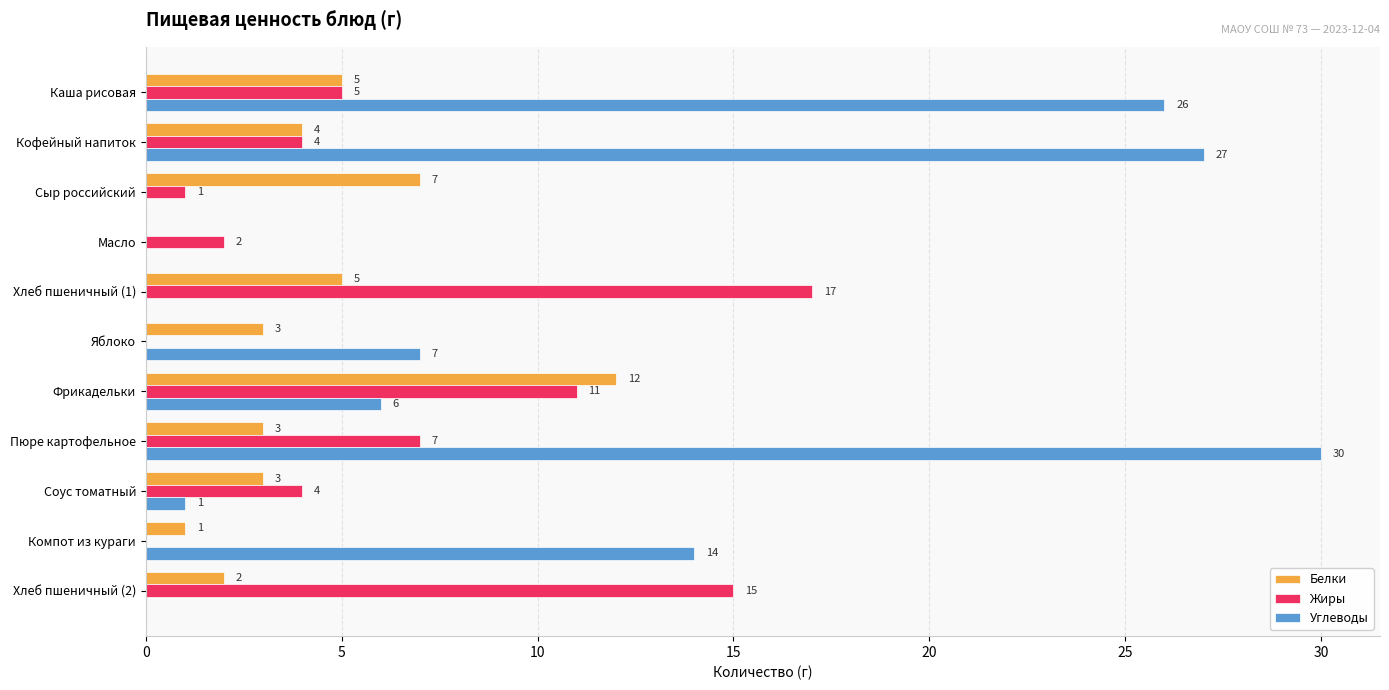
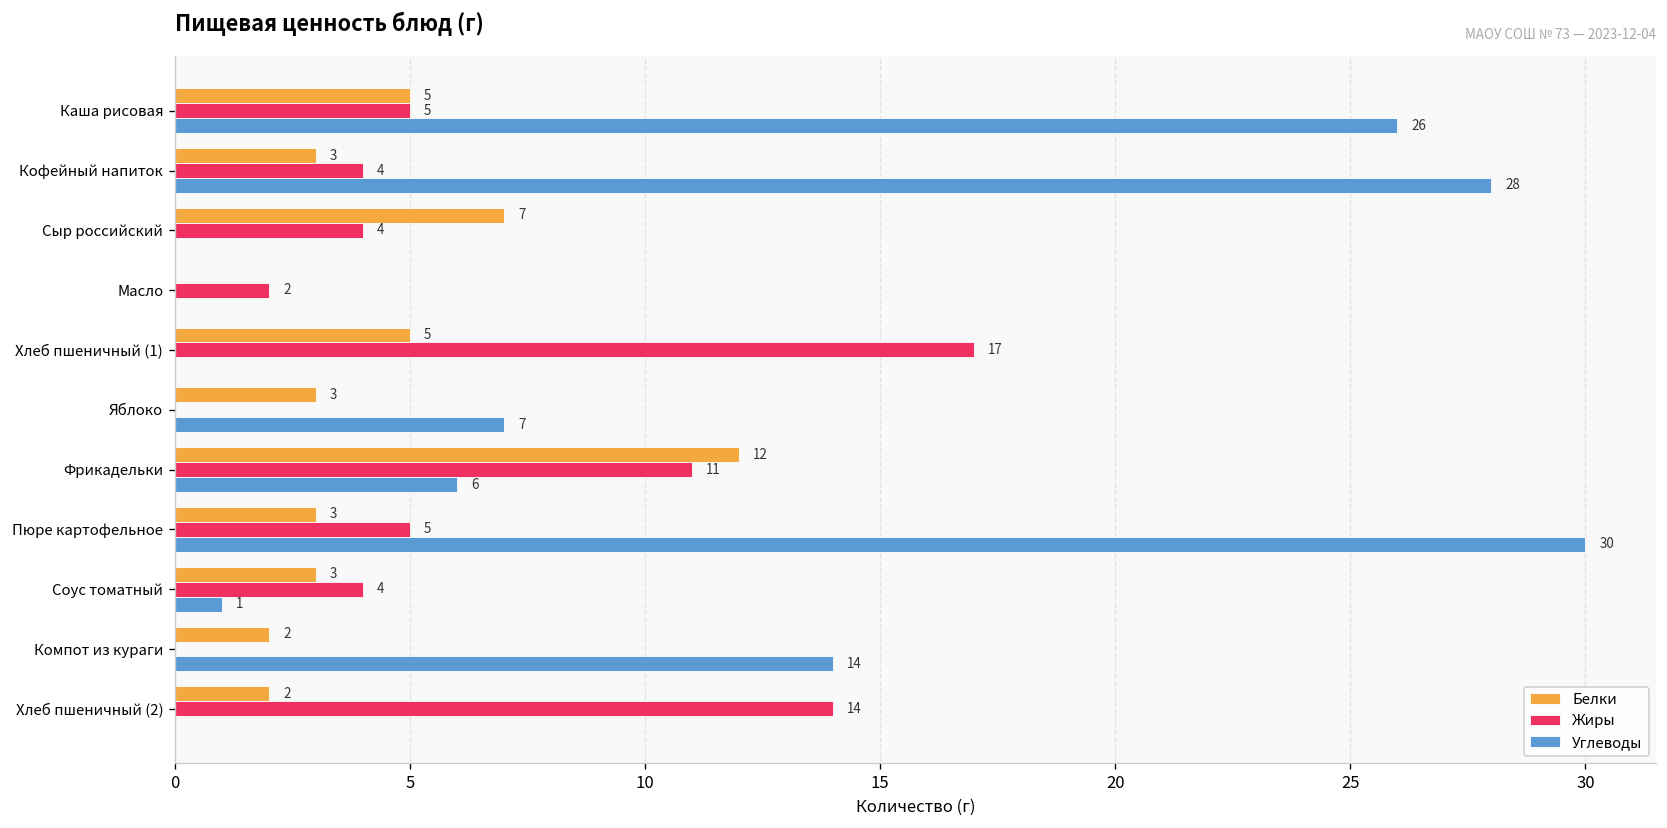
Белки, Кофейный напиток: 4 -> 3
Углеводы, Кофейный напиток: 27 -> 28
Жиры, Сыр российский: 1 -> 4
Жиры, Пюре картофельное: 7 -> 5
Белки, Компот из кураги: 1 -> 2
Жиры, Хлеб пшеничный (2): 15 -> 14
